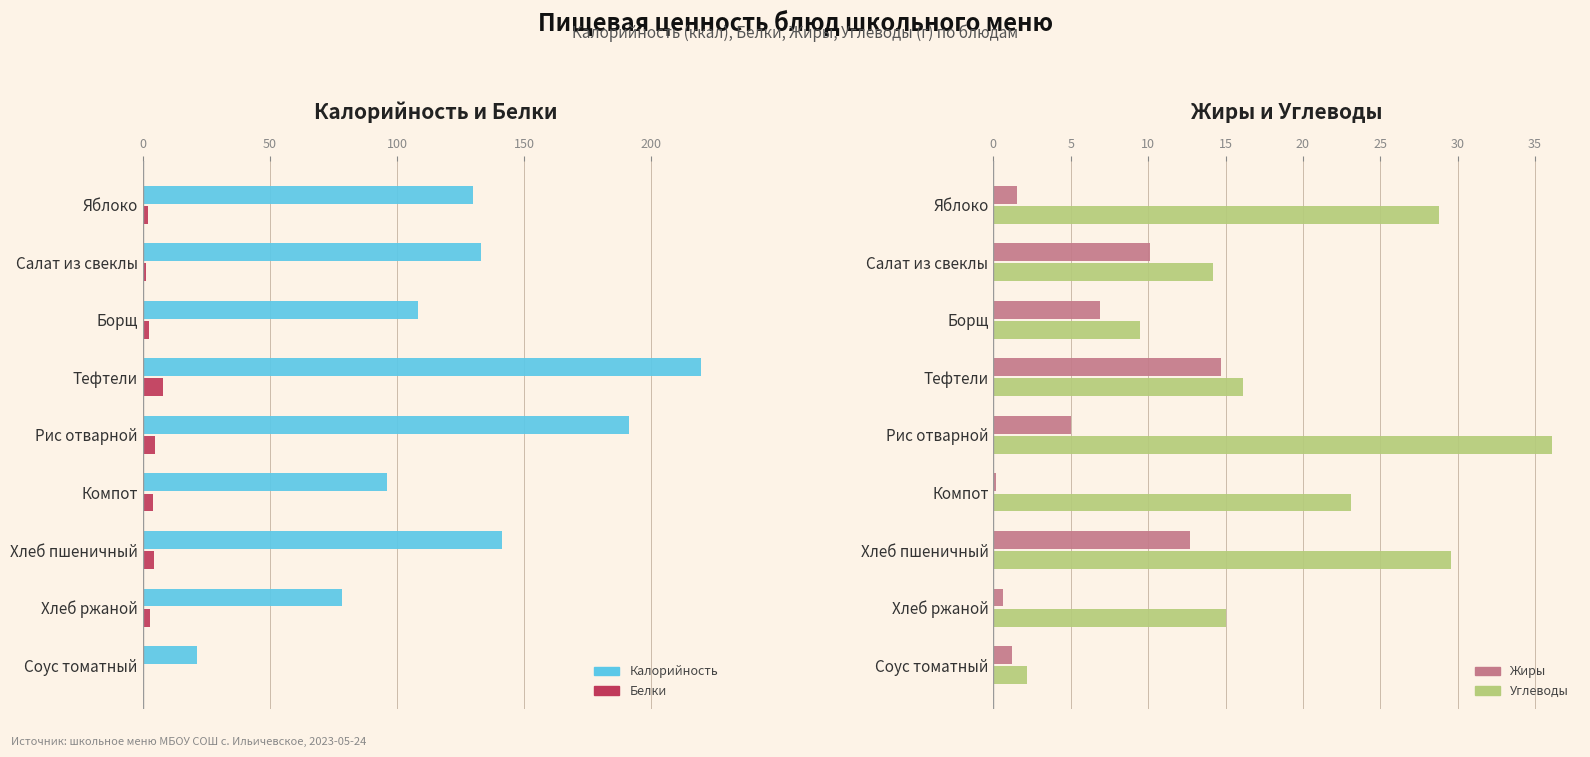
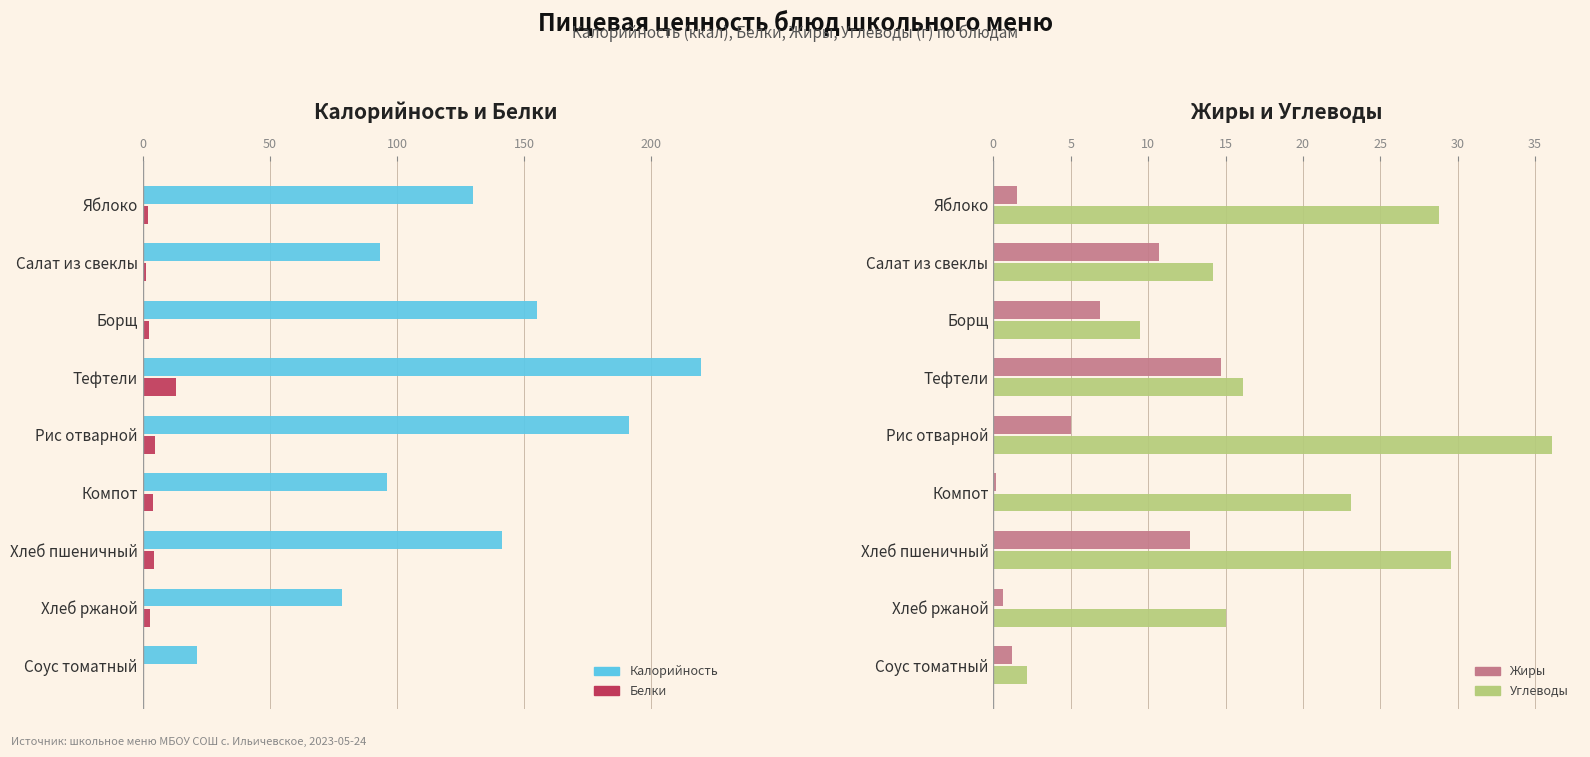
Калорийность и Белки, Калорийность, Салат из свеклы: 133 -> 93
Калорийность и Белки, Калорийность, Борщ: 108 -> 155
Калорийность и Белки, Белки, Тефтели: 8 -> 13
Жиры и Углеводы, Жиры, Салат из свеклы: 10.1 -> 10.7
